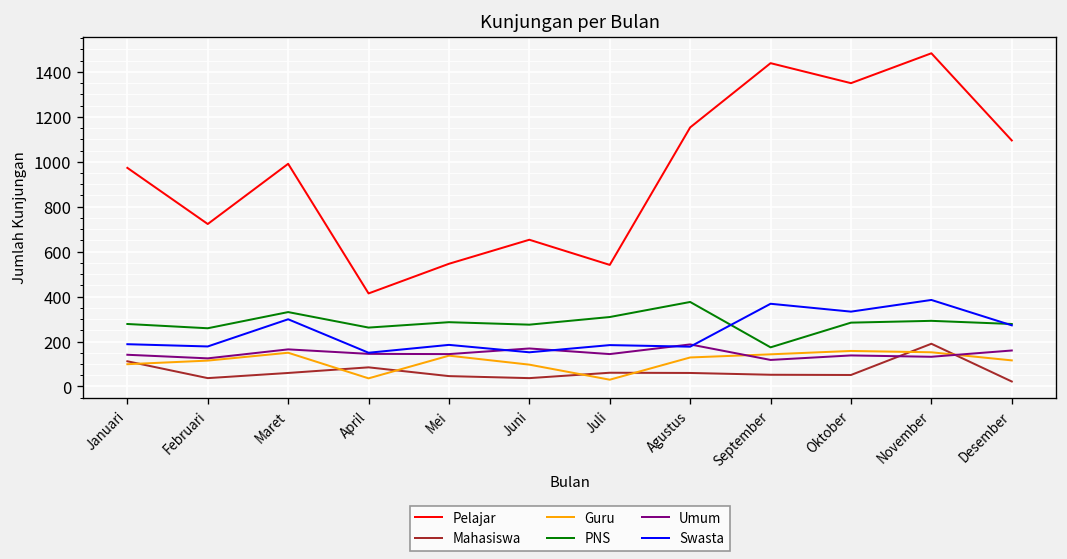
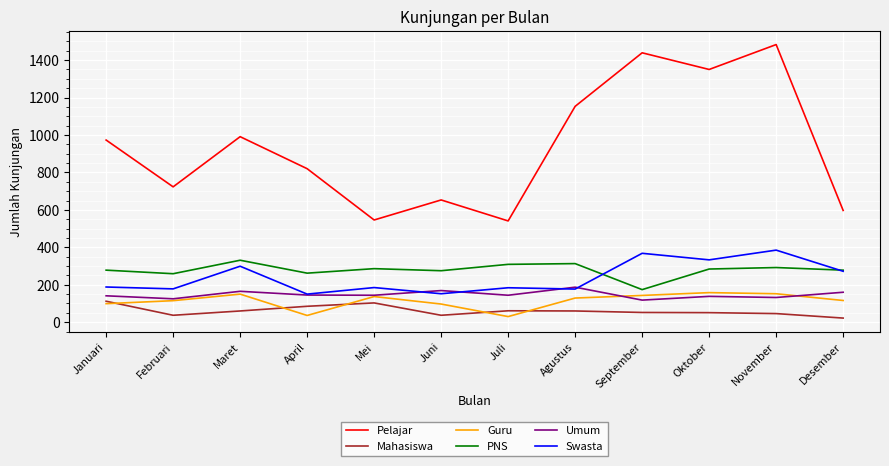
Pelajar, April: 410 -> 820
Mahasiswa, Mei: 50 -> 100
PNS, Agustus: 380 -> 310
Mahasiswa, November: 190 -> 50
Pelajar, Desember: 1100 -> 600
